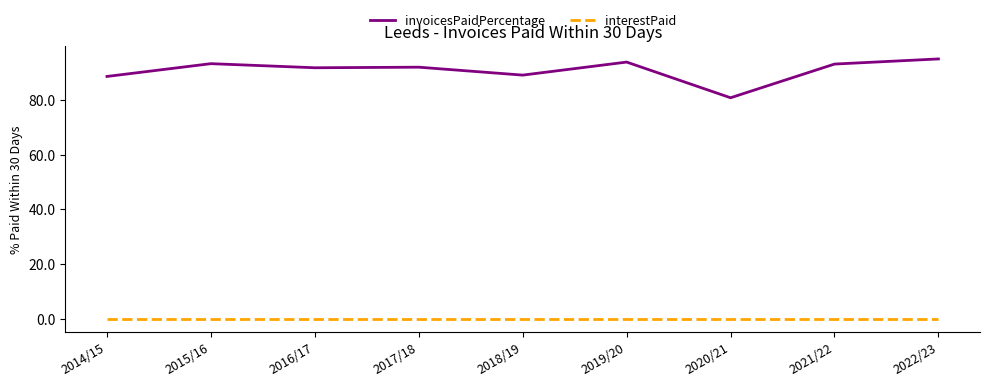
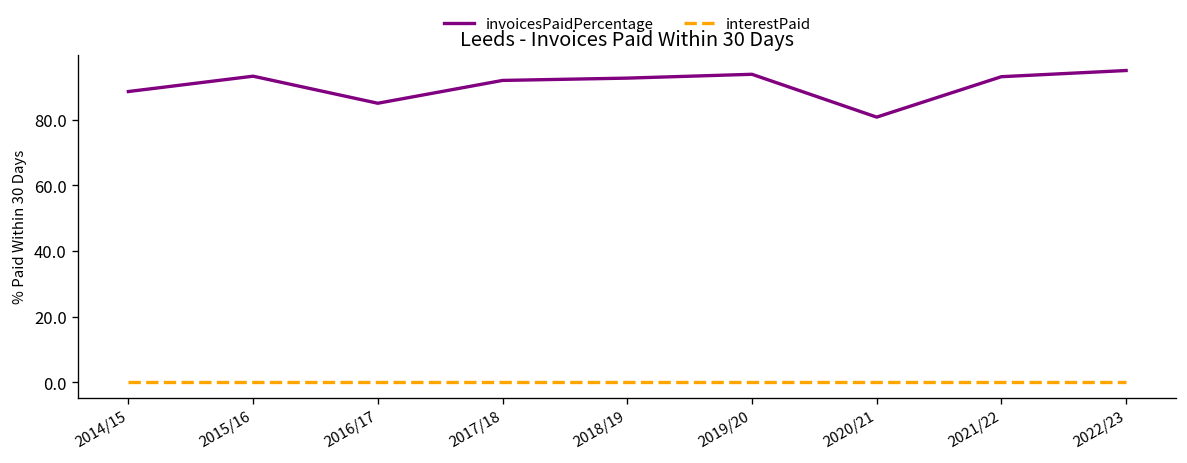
invoicesPaidPercentage, 2016/17: 92 -> 85
invoicesPaidPercentage, 2018/19: 89 -> 93
